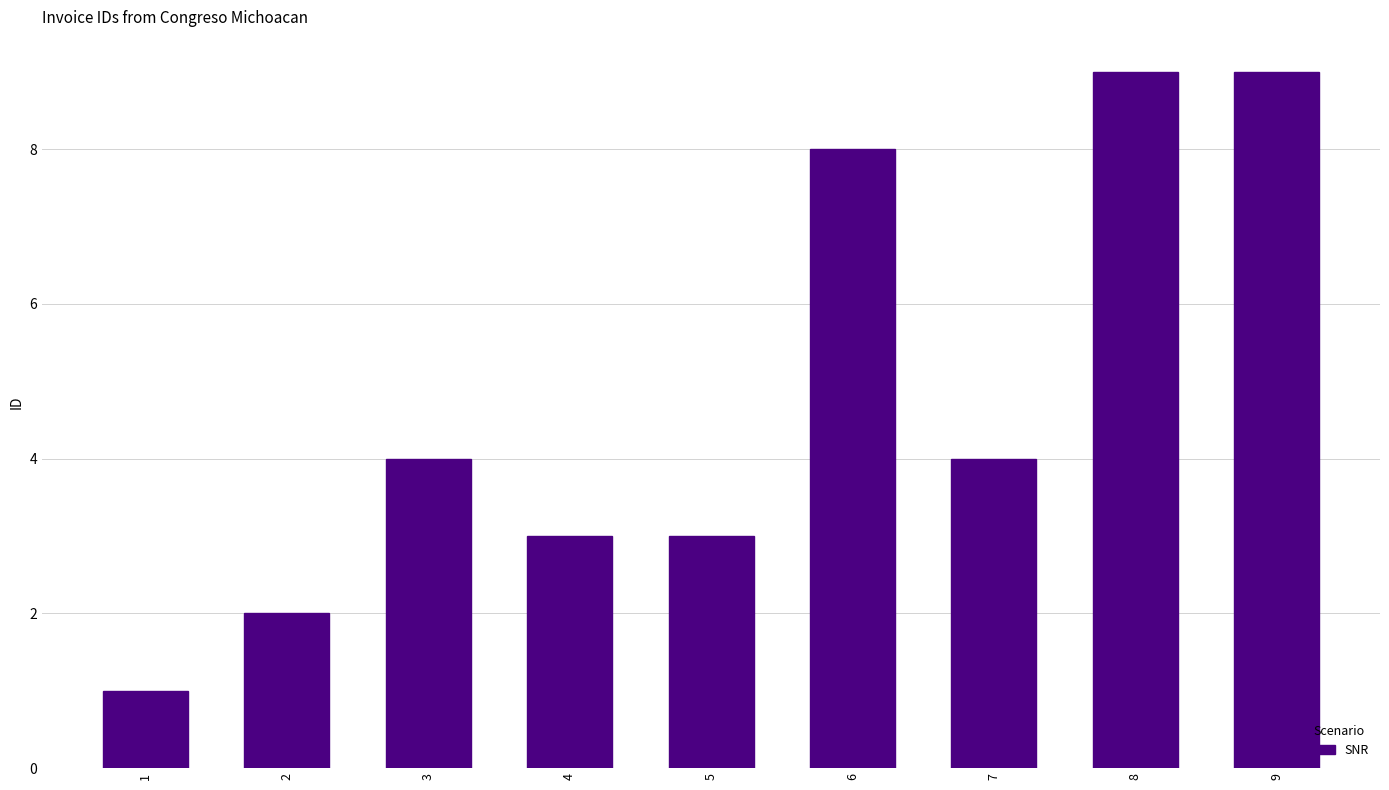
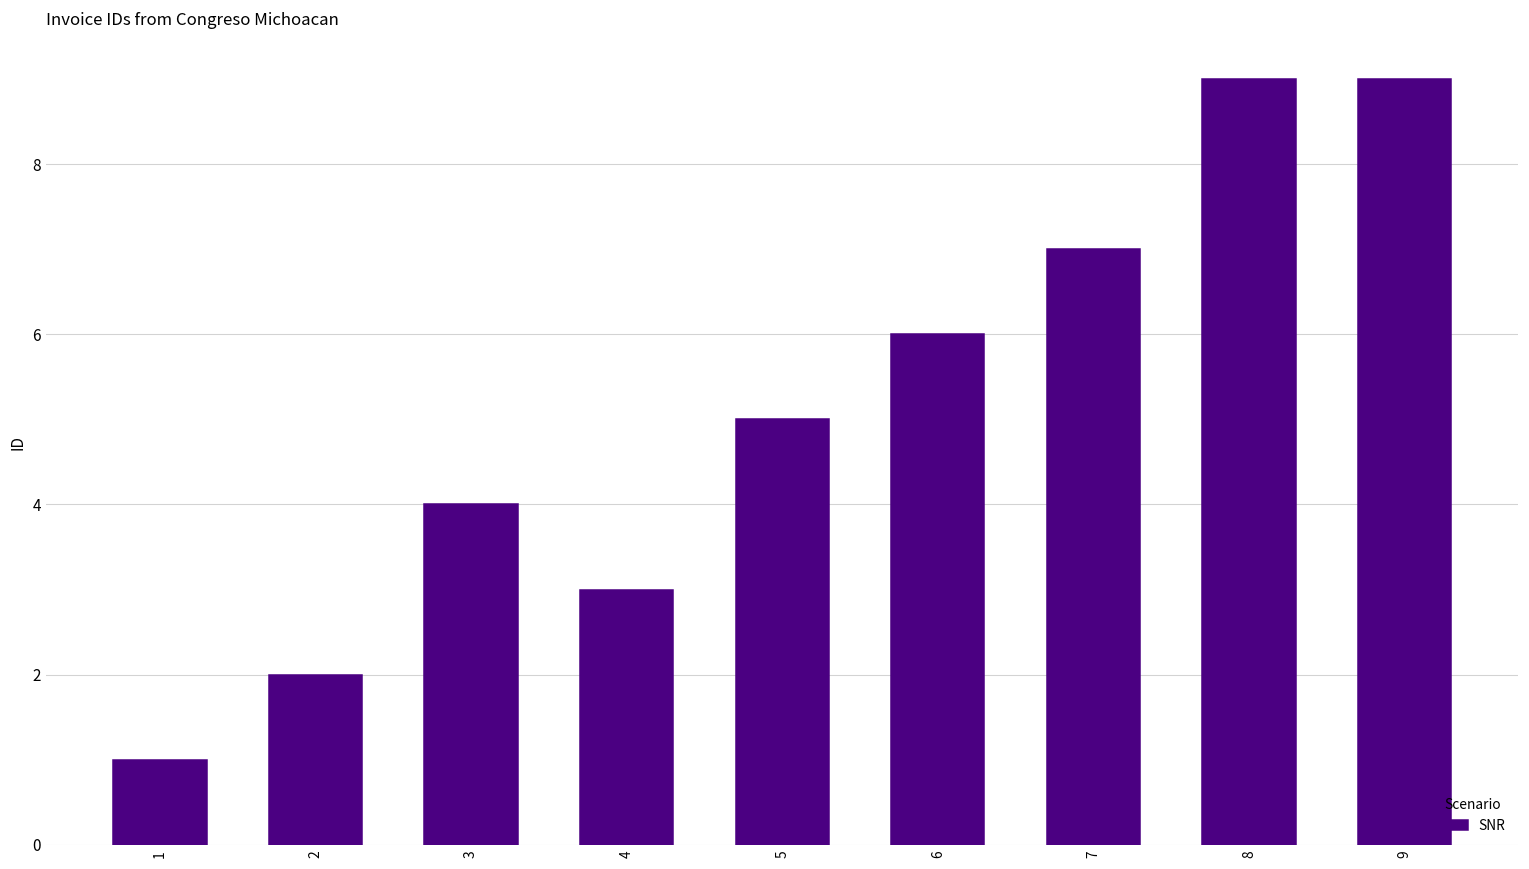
5: 3 -> 5
6: 8 -> 6
7: 4 -> 7
